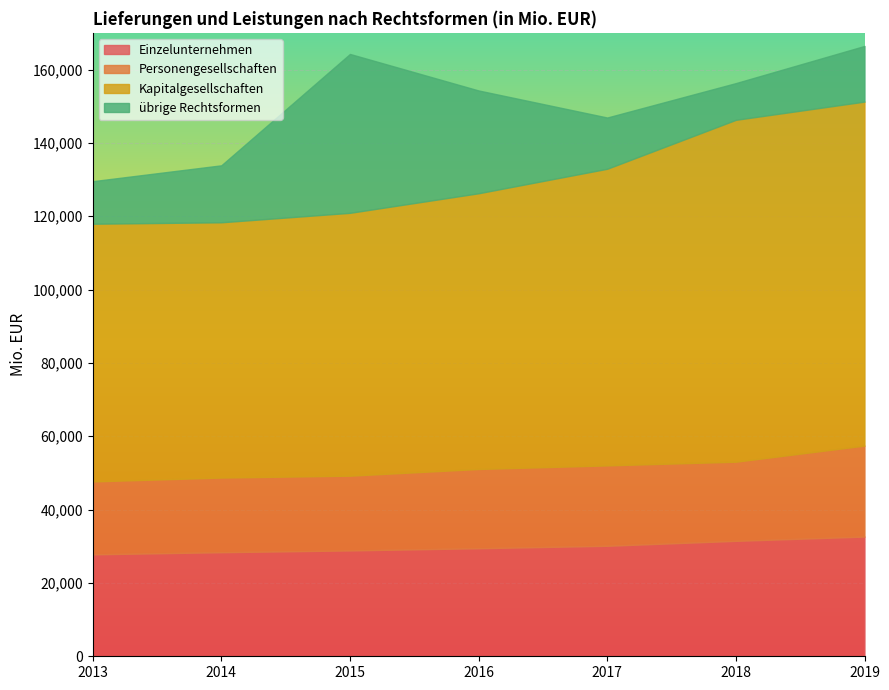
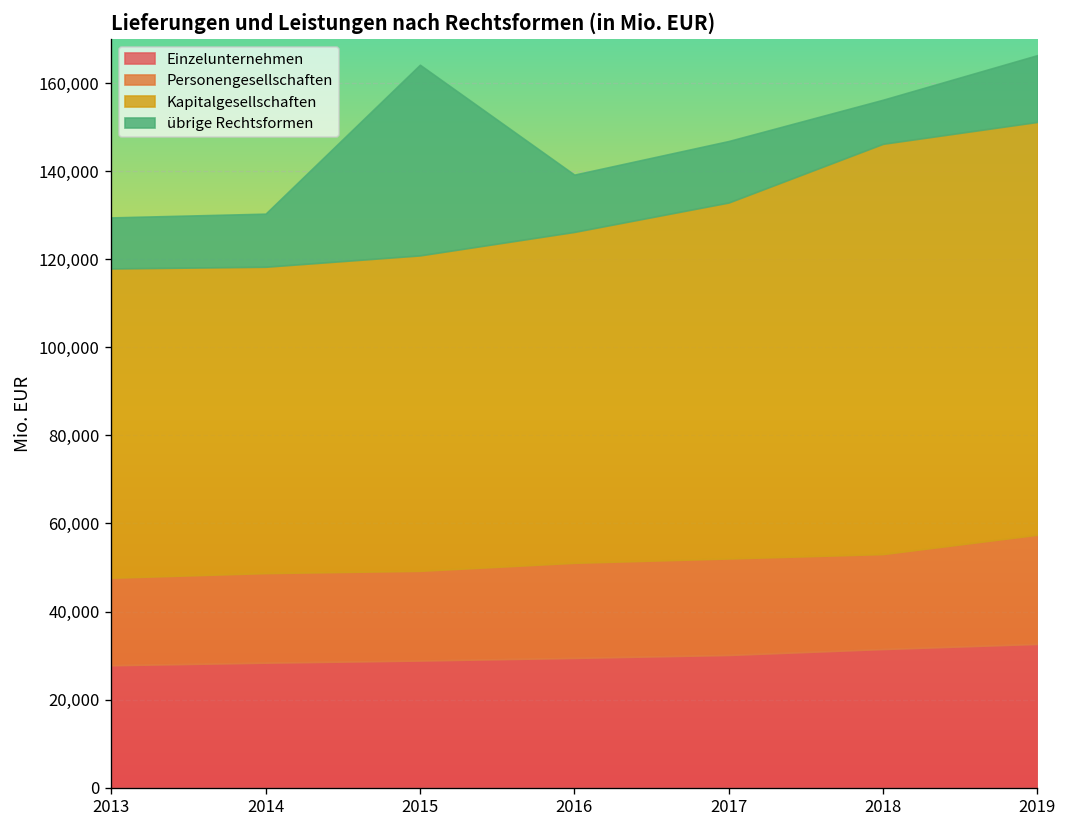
übrige Rechtsformen, 2014: 16,000 -> 12,000
übrige Rechtsformen, 2016: 28,000 -> 13,000
